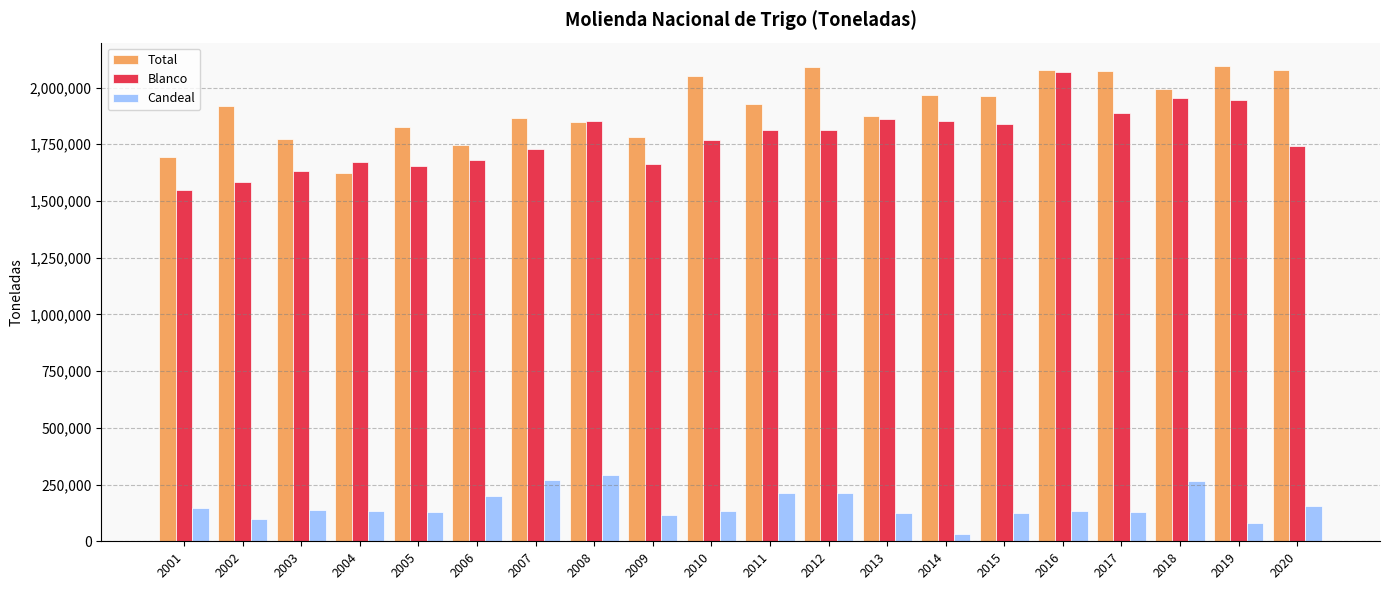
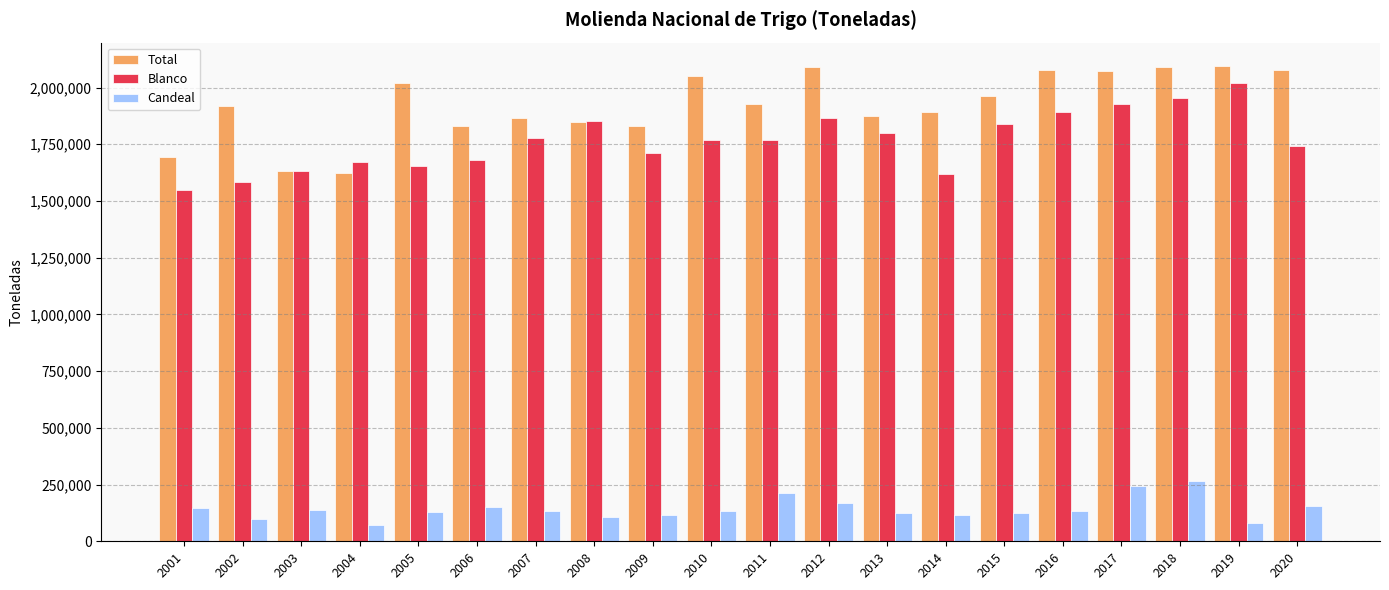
Total, 2003: 1,770,000 -> 1,630,000
Candeal, 2004: 130,000 -> 70,000
Total, 2005: 1,820,000 -> 2,020,000
Total, 2006: 1,750,000 -> 1,830,000
Candeal, 2006: 200,000 -> 150,000
Blanco, 2007: 1,730,000 -> 1,780,000
Candeal, 2007: 270,000 -> 130,000
Candeal, 2008: 290,000 -> 110,000
Total, 2009: 1,780,000 -> 1,830,000
Blanco, 2009: 1,660,000 -> 1,710,000
Blanco, 2011: 1,810,000 -> 1,770,000
Blanco, 2012: 1,810,000 -> 1,870,000
Candeal, 2012: 210,000 -> 170,000
Blanco, 2013: 1,860,000 -> 1,800,000
Total, 2014: 1,970,000 -> 1,890,000
Blanco, 2014: 1,850,000 -> 1,620,000
Candeal, 2014: 30,000 -> 120,000
Blanco, 2016: 2,070,000 -> 1,890,000
Blanco, 2017: 1,890,000 -> 1,930,000
Candeal, 2017: 130,000 -> 240,000
Total, 2018: 1,990,000 -> 2,090,000
Blanco, 2019: 1,950,000 -> 2,020,000
